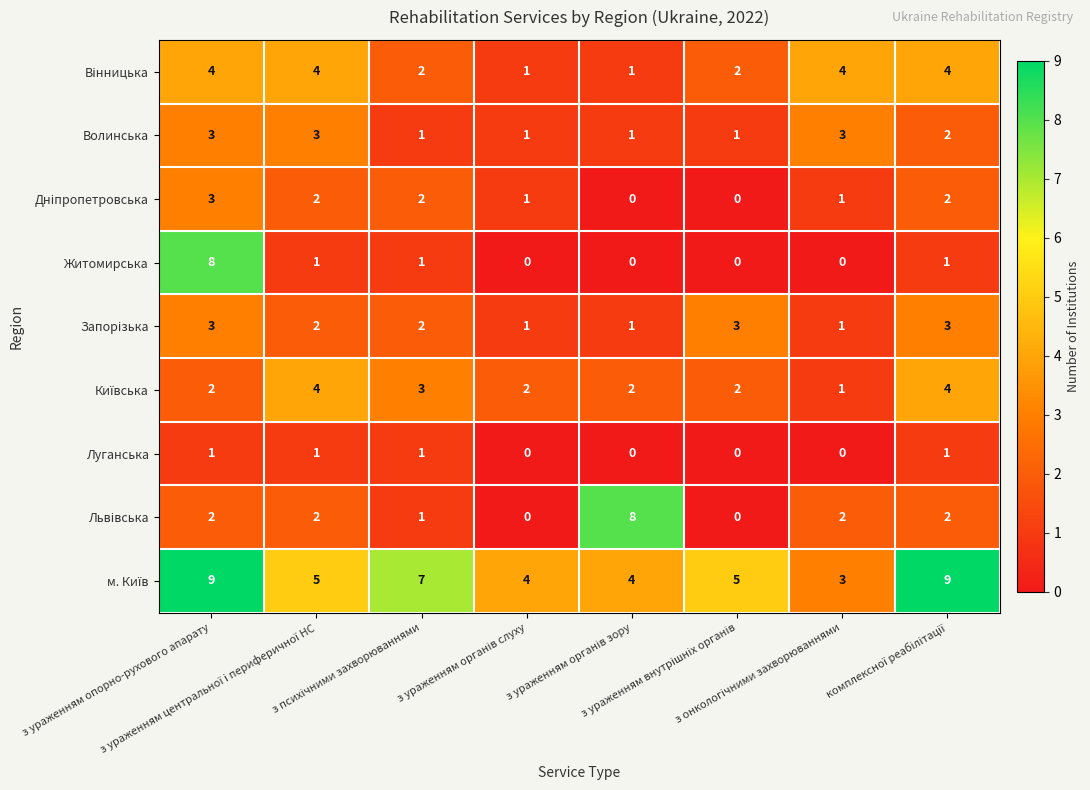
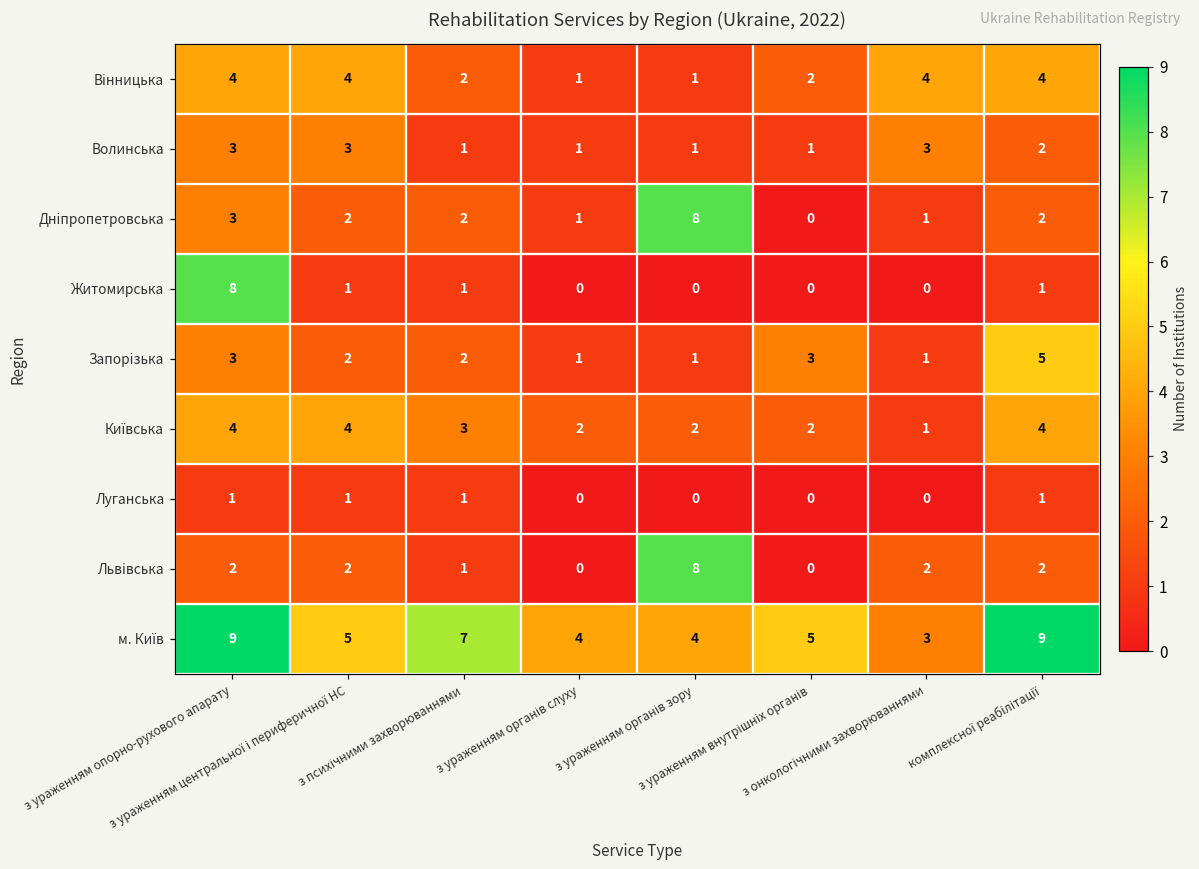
Дніпропетровська, з ураженням органів зору: 0 -> 8
Запорізька, комплексної реабілітації: 3 -> 5
Київська, з ураженням опорно-рухового апарату: 2 -> 4
